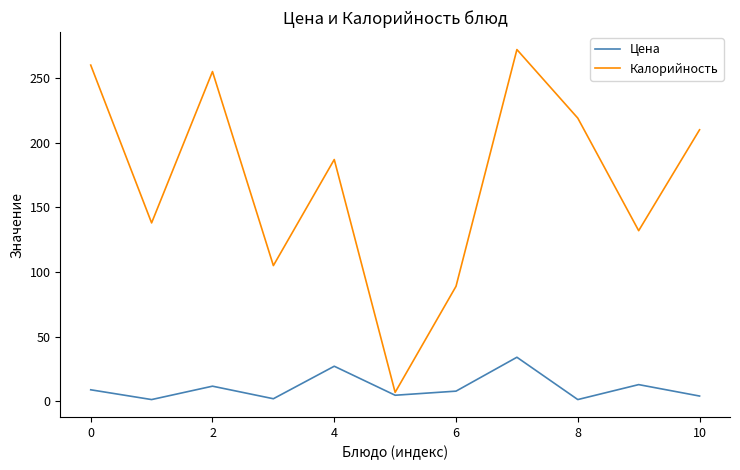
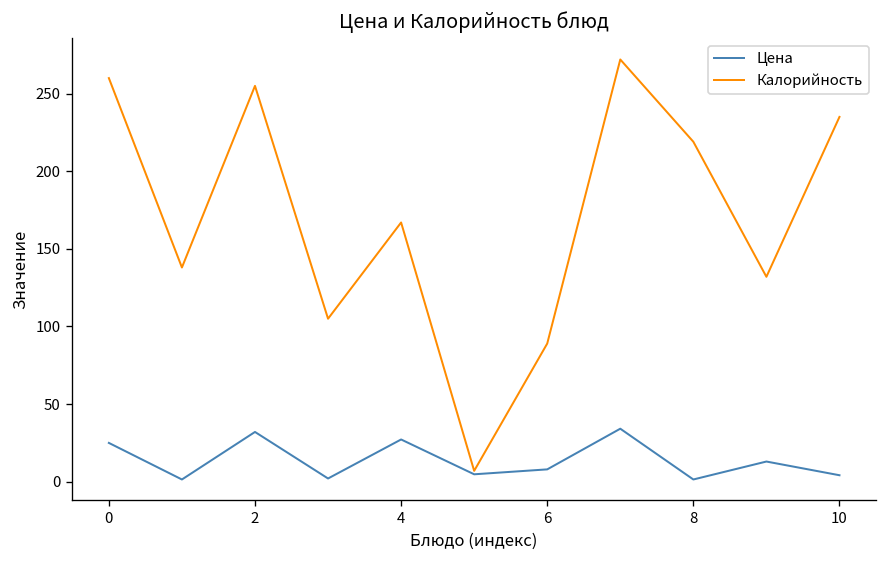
Цена, 0: 9 -> 25
Цена, 2: 12 -> 32
Калорийность, 4: 187 -> 167
Калорийность, 10: 210 -> 235
